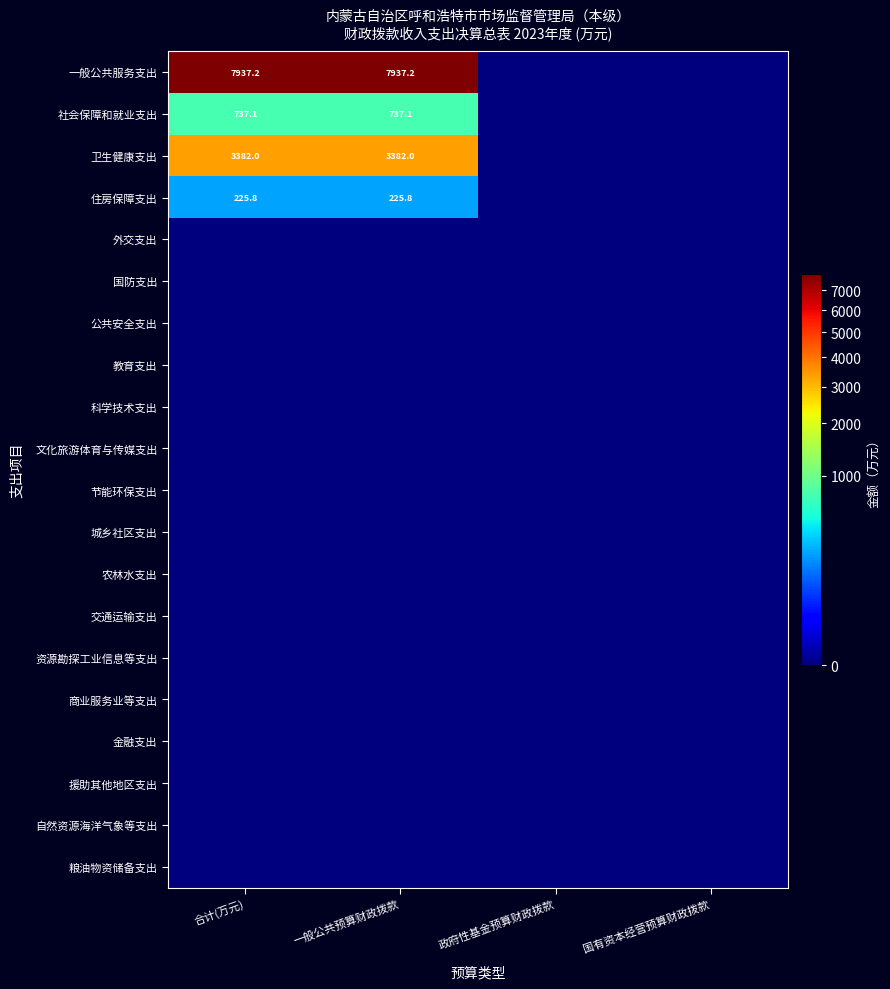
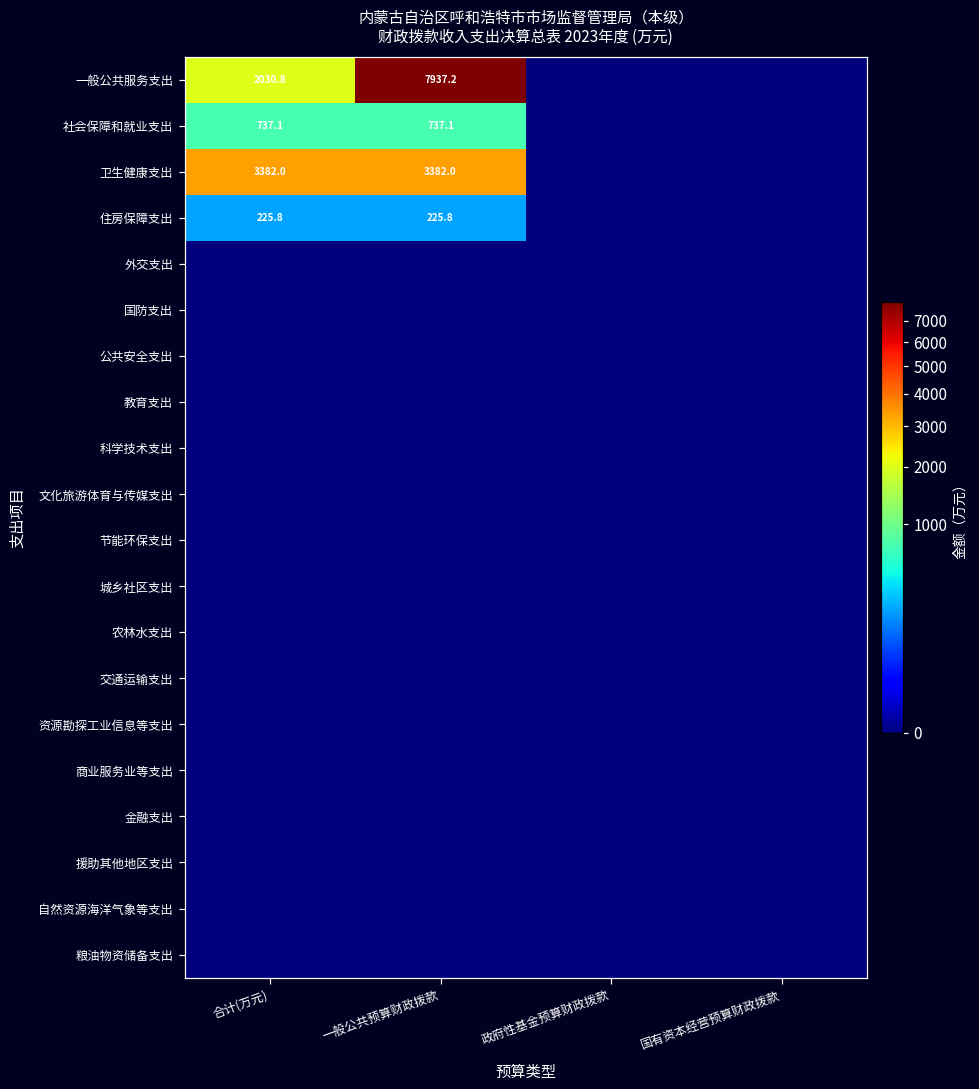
一般公共服务支出, 合计(万元): 7937.2 -> 2030.8
